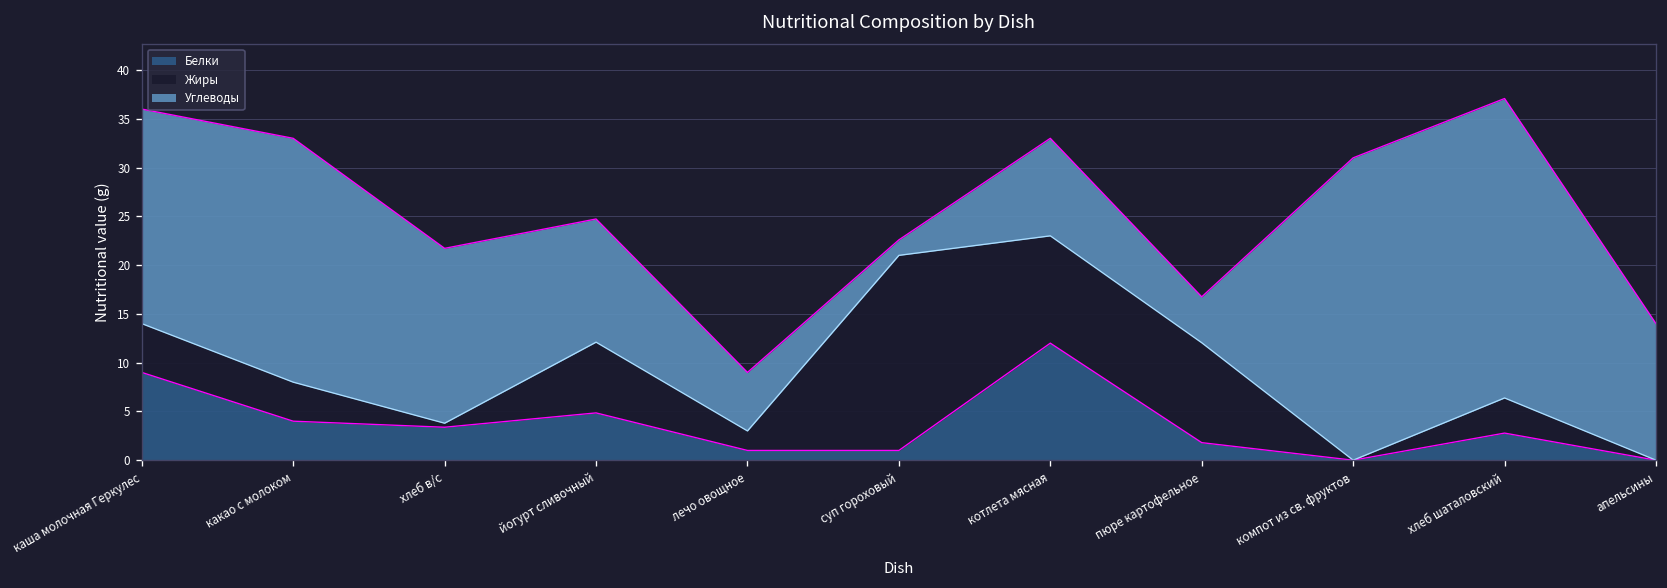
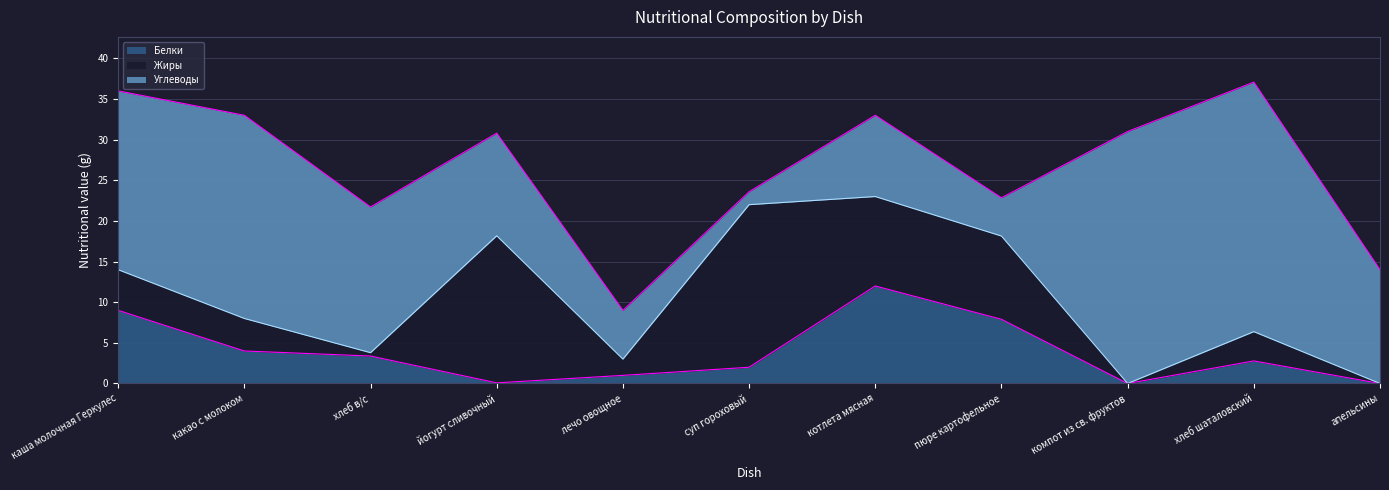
Белки, йогурт сливочный: 5 -> 0
Жиры, йогурт сливочный: 7 -> 18
Белки, суп гороховый: 1 -> 2
Белки, пюре картофельное: 2 -> 8
